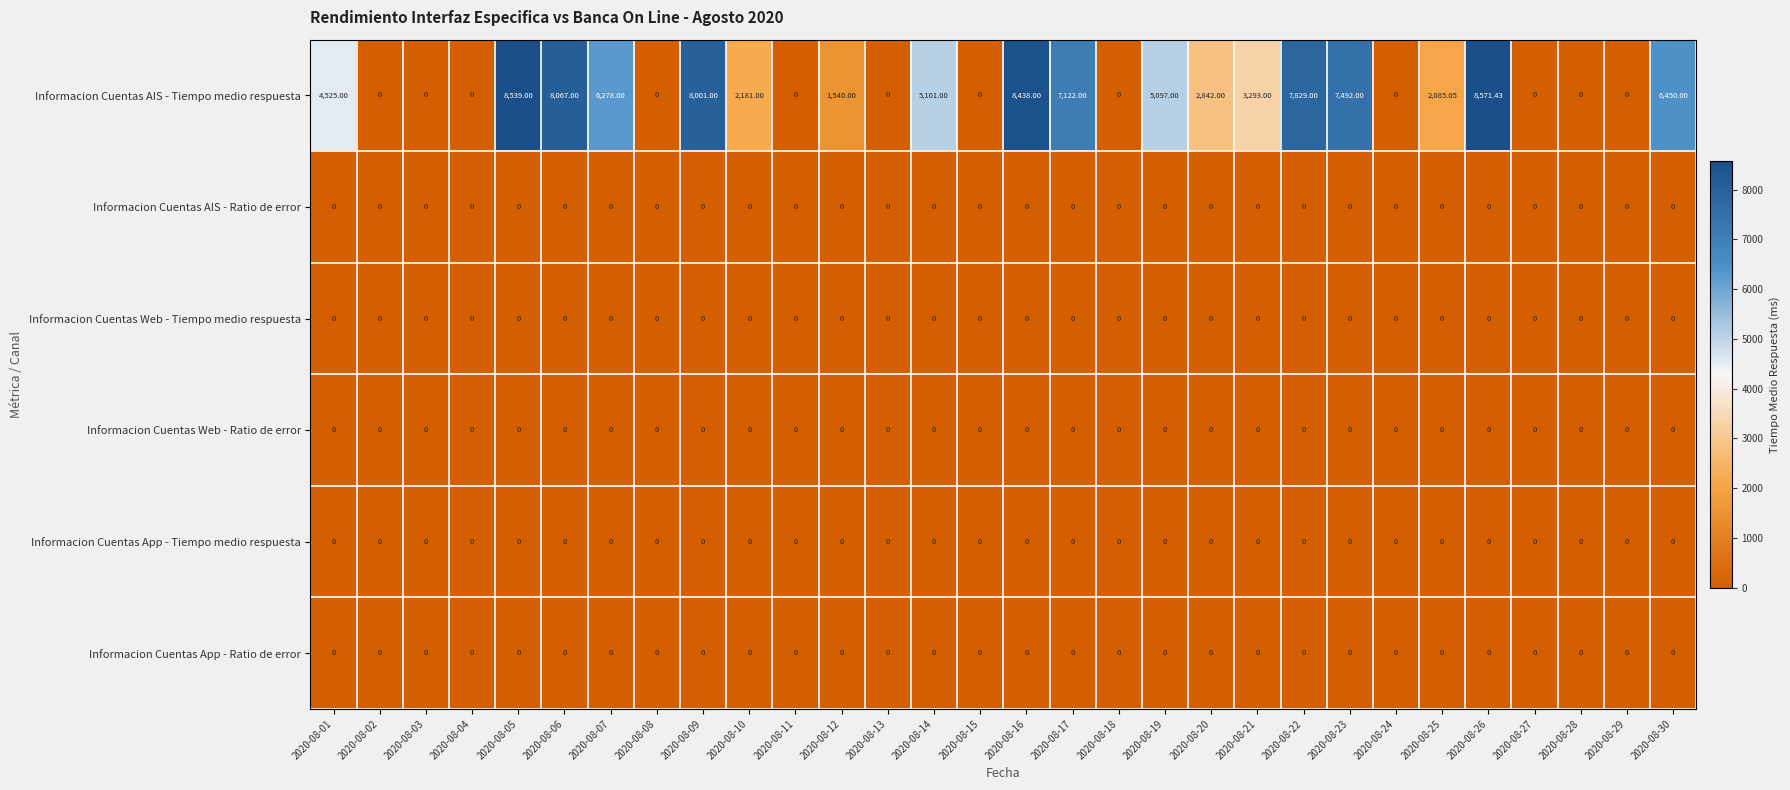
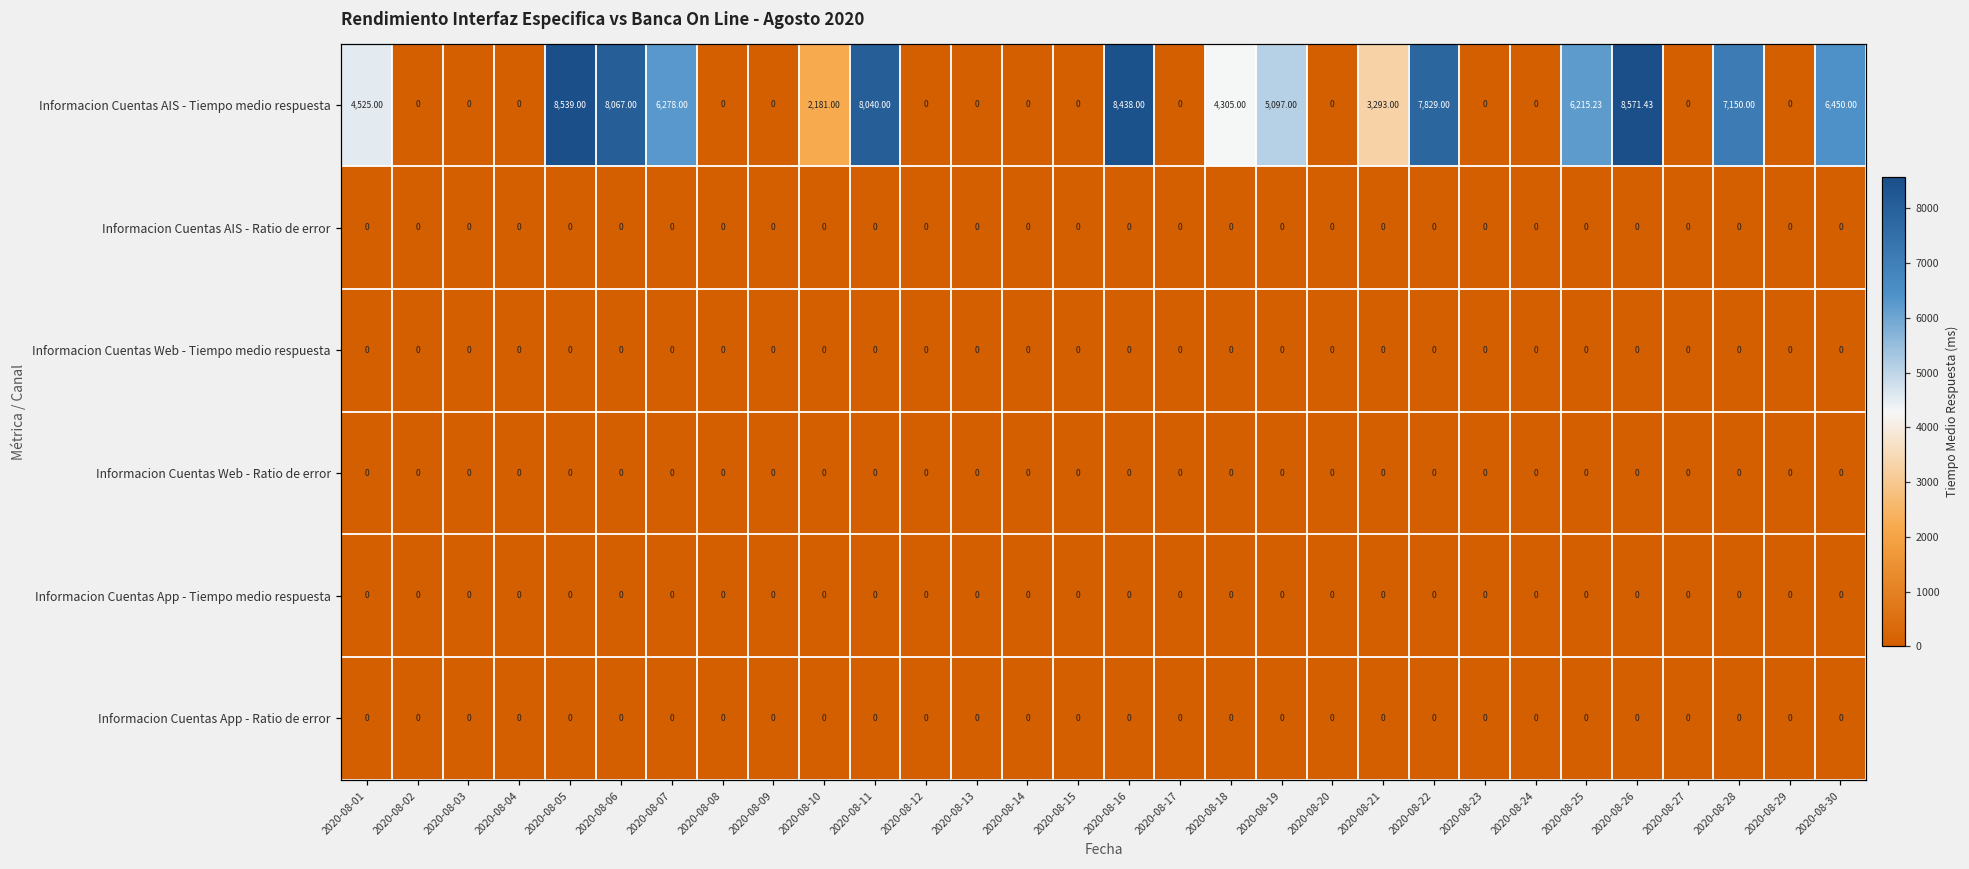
Informacion Cuentas AIS - Tiempo medio respuesta, 2020-08-09: 8,001.00 -> 0
Informacion Cuentas AIS - Tiempo medio respuesta, 2020-08-11: 0 -> 8,040.00
Informacion Cuentas AIS - Tiempo medio respuesta, 2020-08-12: 1,540.00 -> 0
Informacion Cuentas AIS - Tiempo medio respuesta, 2020-08-14: 5,101.00 -> 0
Informacion Cuentas AIS - Tiempo medio respuesta, 2020-08-17: 7,122.00 -> 0
Informacion Cuentas AIS - Tiempo medio respuesta, 2020-08-18: 0 -> 4,305.00
Informacion Cuentas AIS - Tiempo medio respuesta, 2020-08-20: 2,842.00 -> 0
Informacion Cuentas AIS - Tiempo medio respuesta, 2020-08-23: 7,492.00 -> 0
Informacion Cuentas AIS - Tiempo medio respuesta, 2020-08-25: 2,085.05 -> 6,215.23
Informacion Cuentas AIS - Tiempo medio respuesta, 2020-08-28: 0 -> 7,150.00
